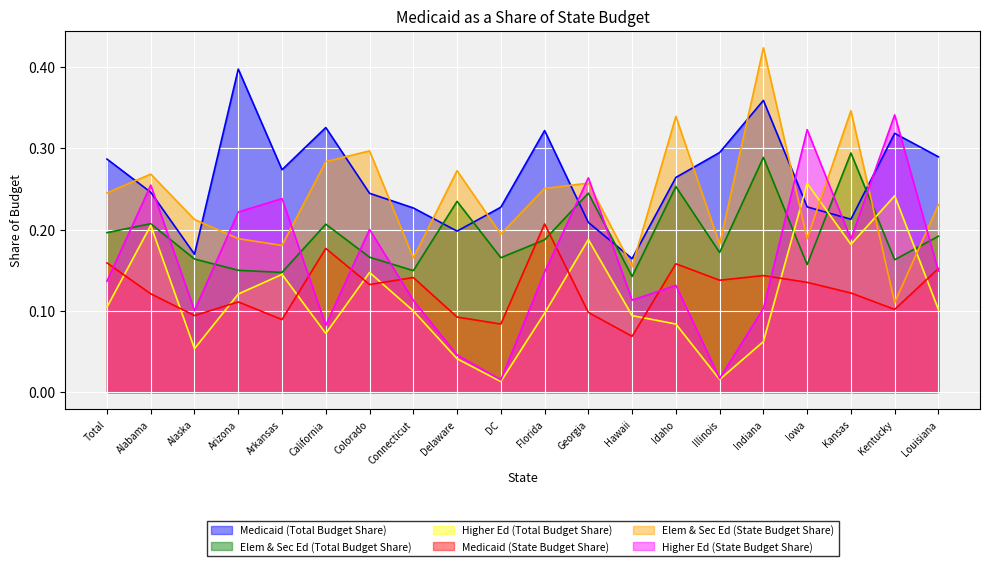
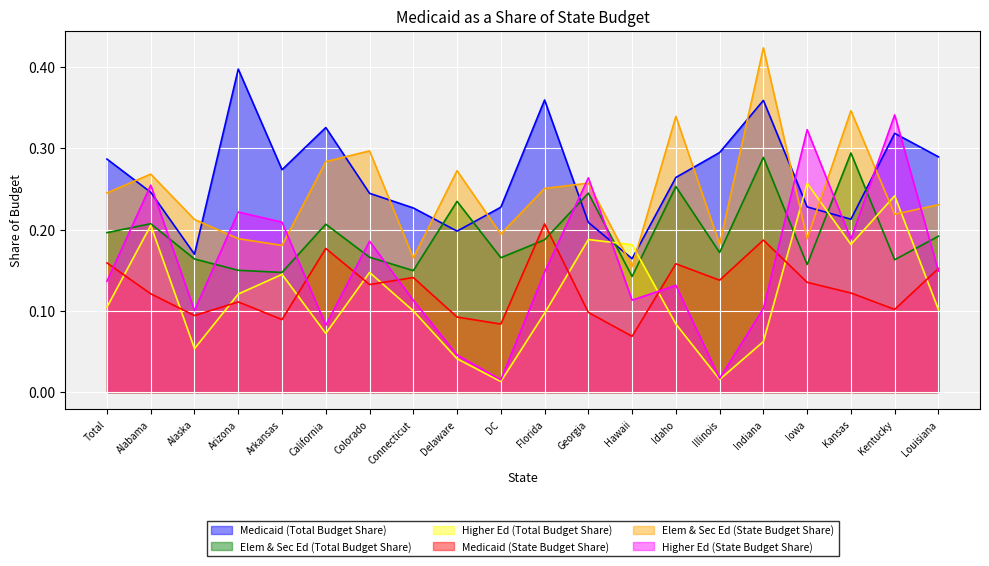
Higher Ed (State Budget Share), Arkansas: 0.24 -> 0.21
Higher Ed (State Budget Share), Colorado: 0.20 -> 0.19
Medicaid (Total Budget Share), Florida: 0.32 -> 0.36
Higher Ed (Total Budget Share), Hawaii: 0.09 -> 0.18
Medicaid (State Budget Share), Indiana: 0.14 -> 0.19
Elem & Sec Ed (State Budget Share), Kentucky: 0.11 -> 0.22
